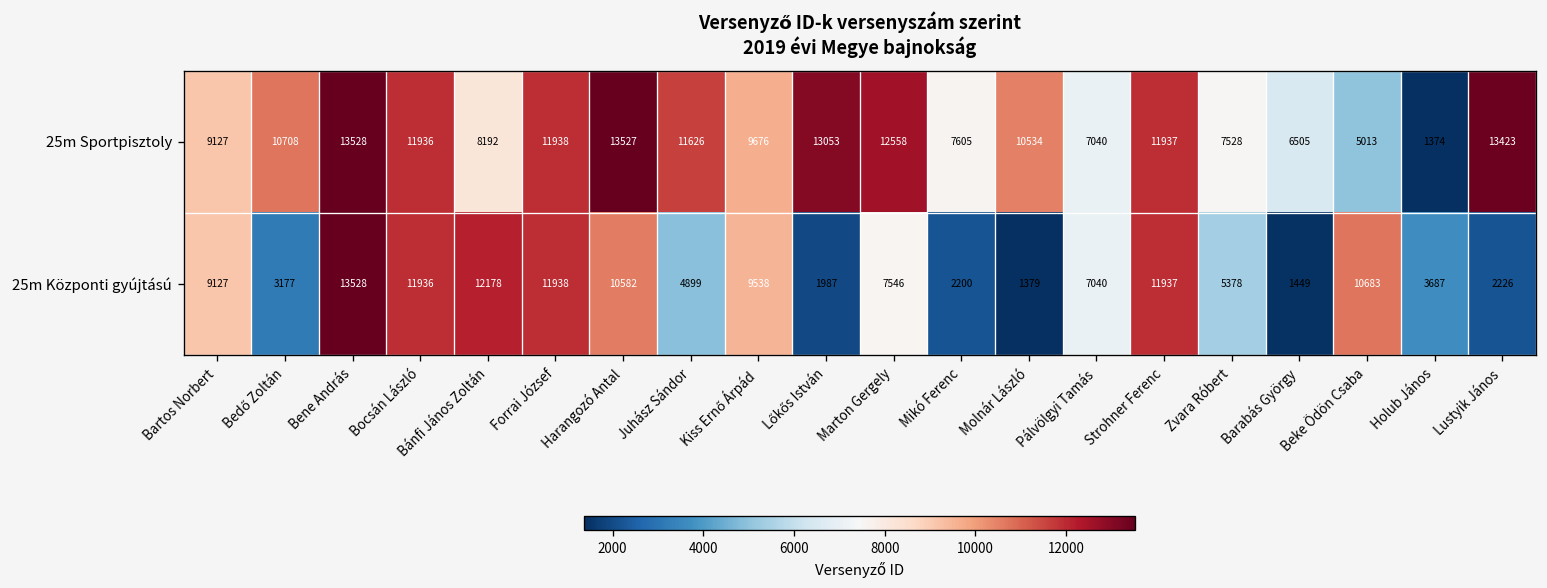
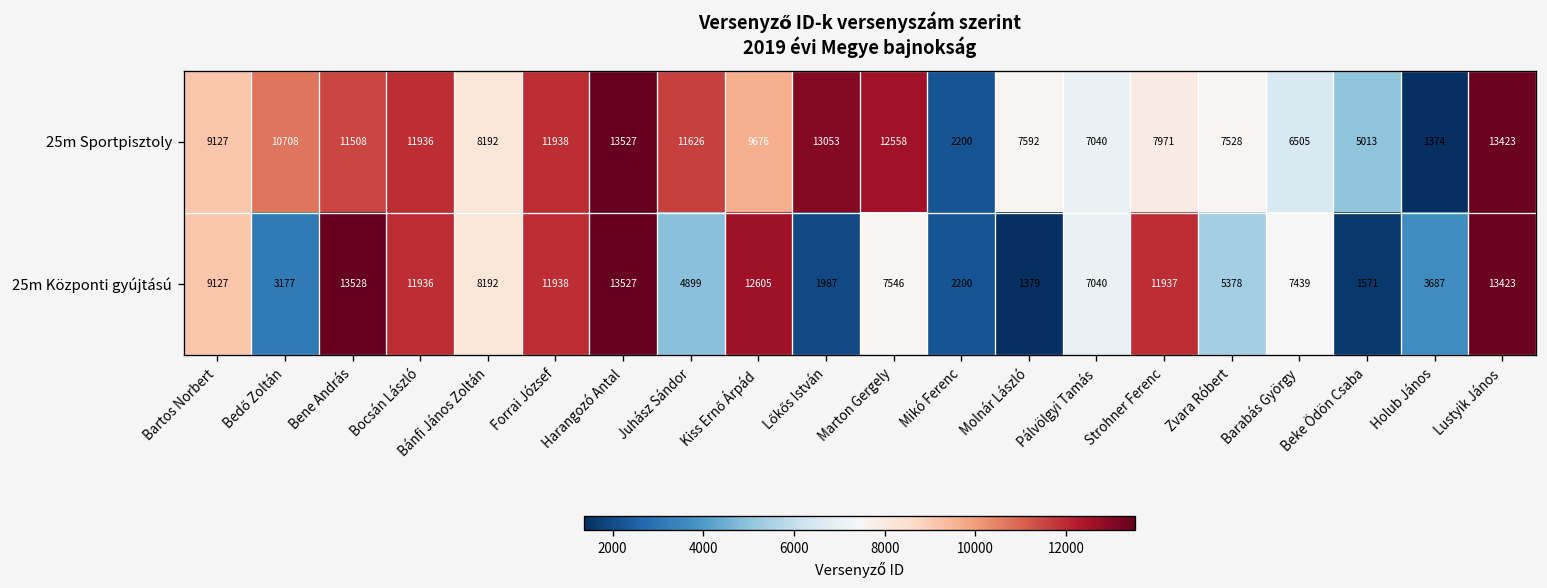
25m Sportpisztoly, Bene András: 13528 -> 11508
25m Sportpisztoly, Mikó Ferenc: 7605 -> 2200
25m Sportpisztoly, Molnár László: 10534 -> 7592
25m Sportpisztoly, Strohner Ferenc: 11937 -> 7971
25m Központi gyújtású, Bánfi János Zoltán: 12178 -> 8192
25m Központi gyújtású, Harangozó Antal: 10582 -> 13527
25m Központi gyújtású, Kiss Ernő Árpád: 9538 -> 12605
25m Központi gyújtású, Barabás György: 1449 -> 7439
25m Központi gyújtású, Beke Ödön Csaba: 10683 -> 1571
25m Központi gyújtású, Lustyik János: 2226 -> 13423
